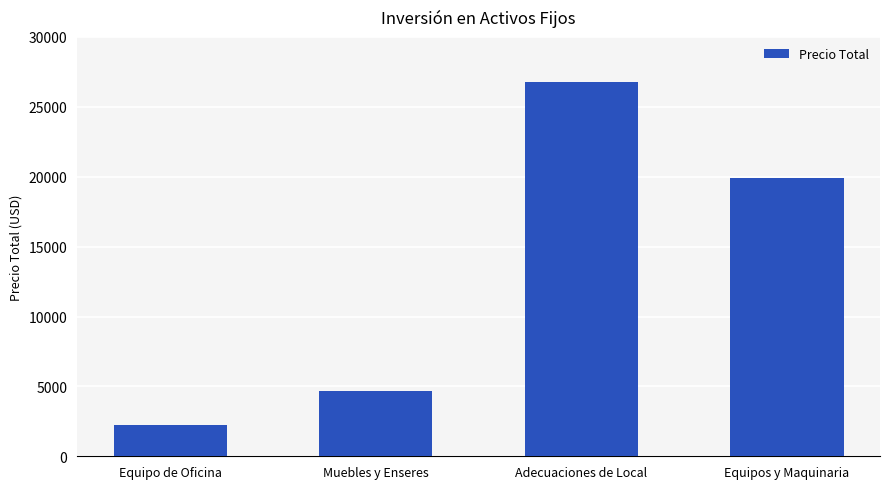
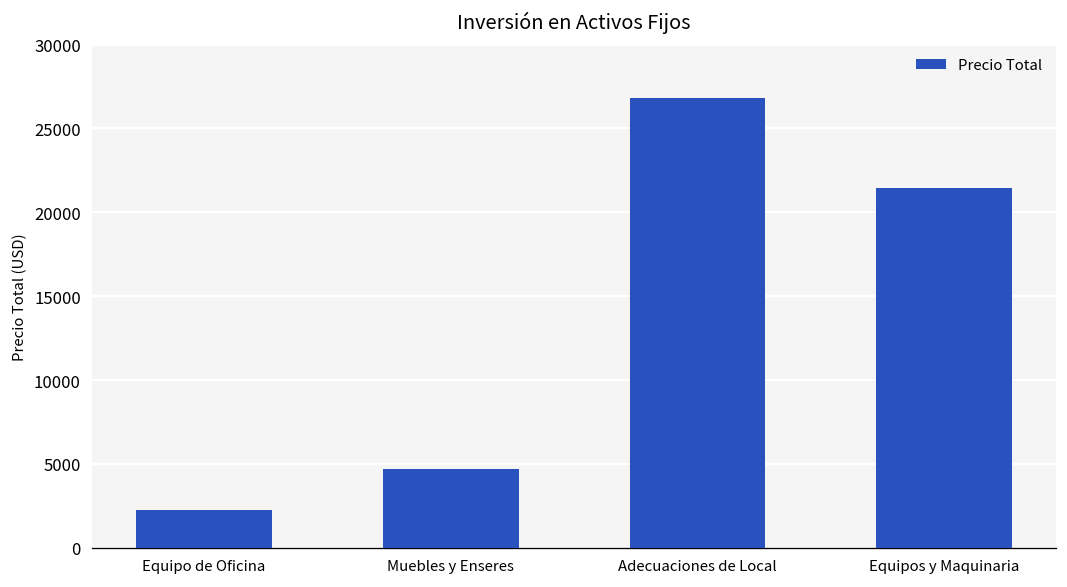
Equipos y Maquinaria: 19900 -> 21400
